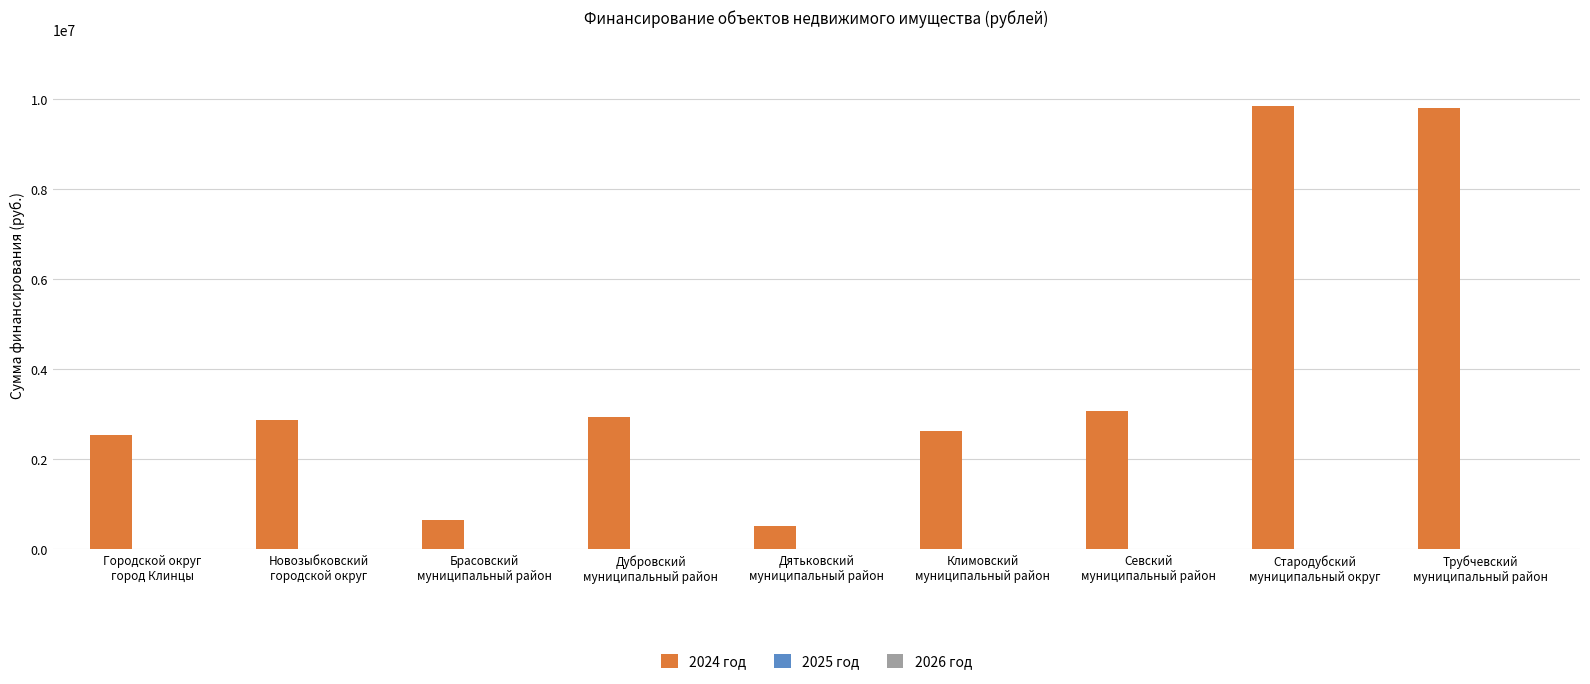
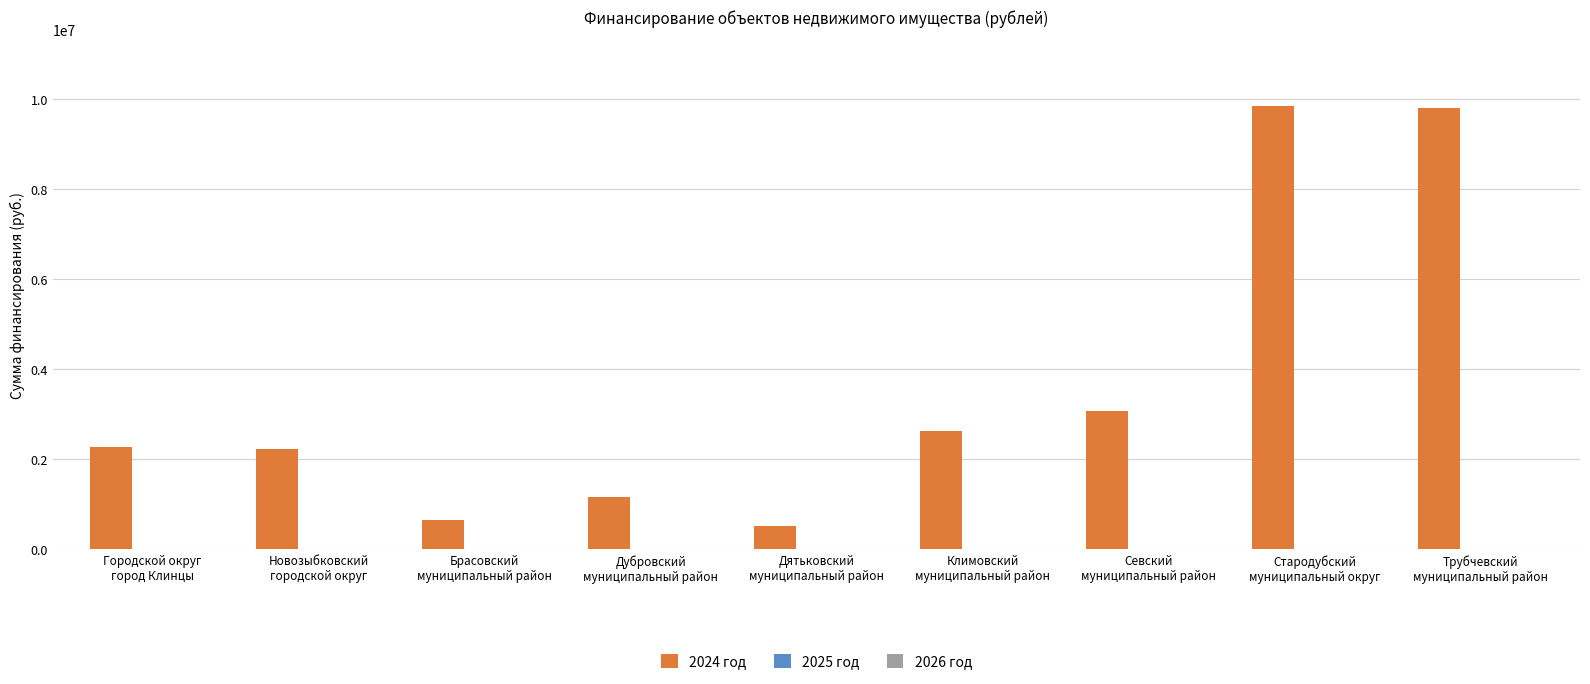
2024 год, Городской округ город Клинцы: 2500000 -> 2300000
2024 год, Новозыбковский городской округ: 2900000 -> 2200000
2024 год, Дубровский муниципальный район: 3000000 -> 1200000
